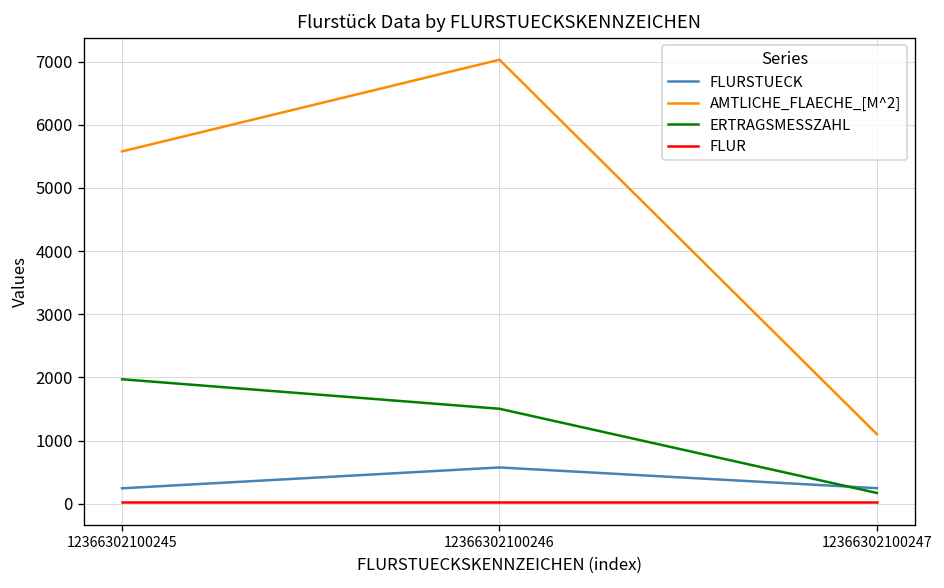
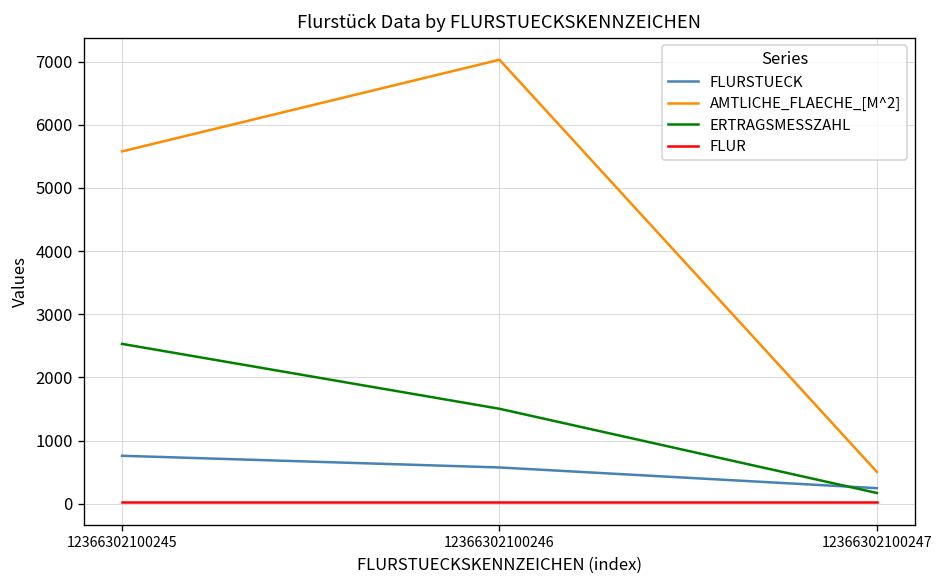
FLURSTUECK, 12366302100245: 200 -> 800
ERTRAGSMESSZAHL, 12366302100245: 2000 -> 2500
AMTLICHE_FLAECHE_[M^2], 12366302100247: 1100 -> 500
